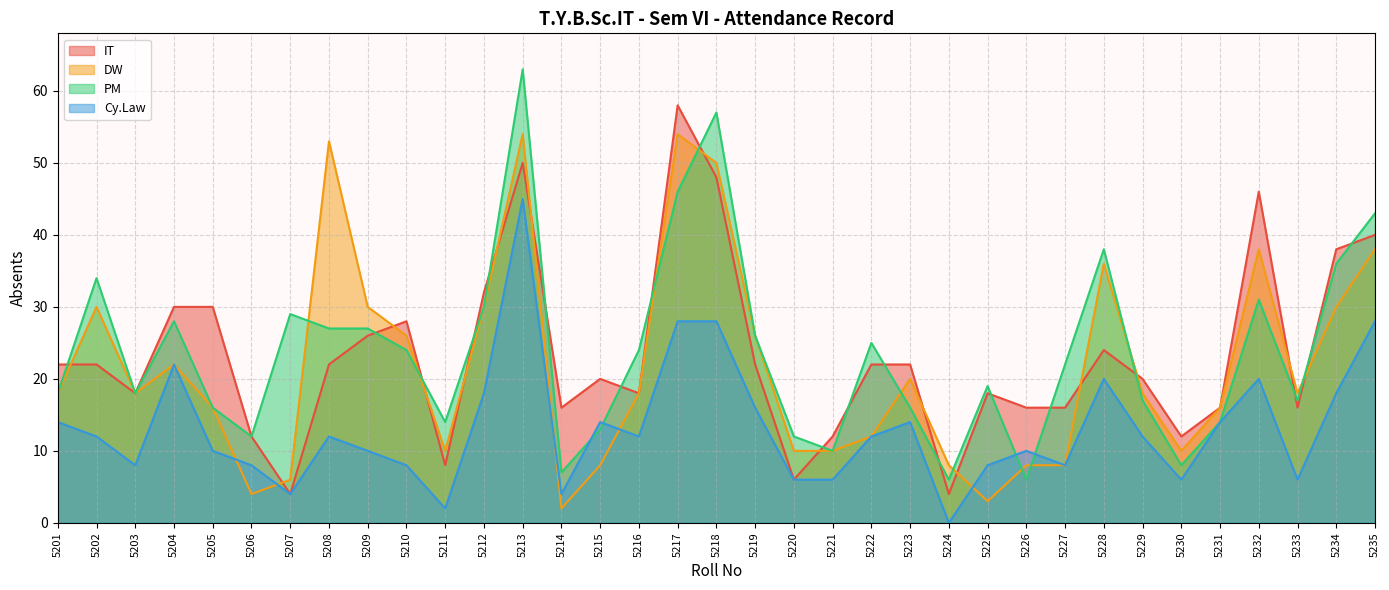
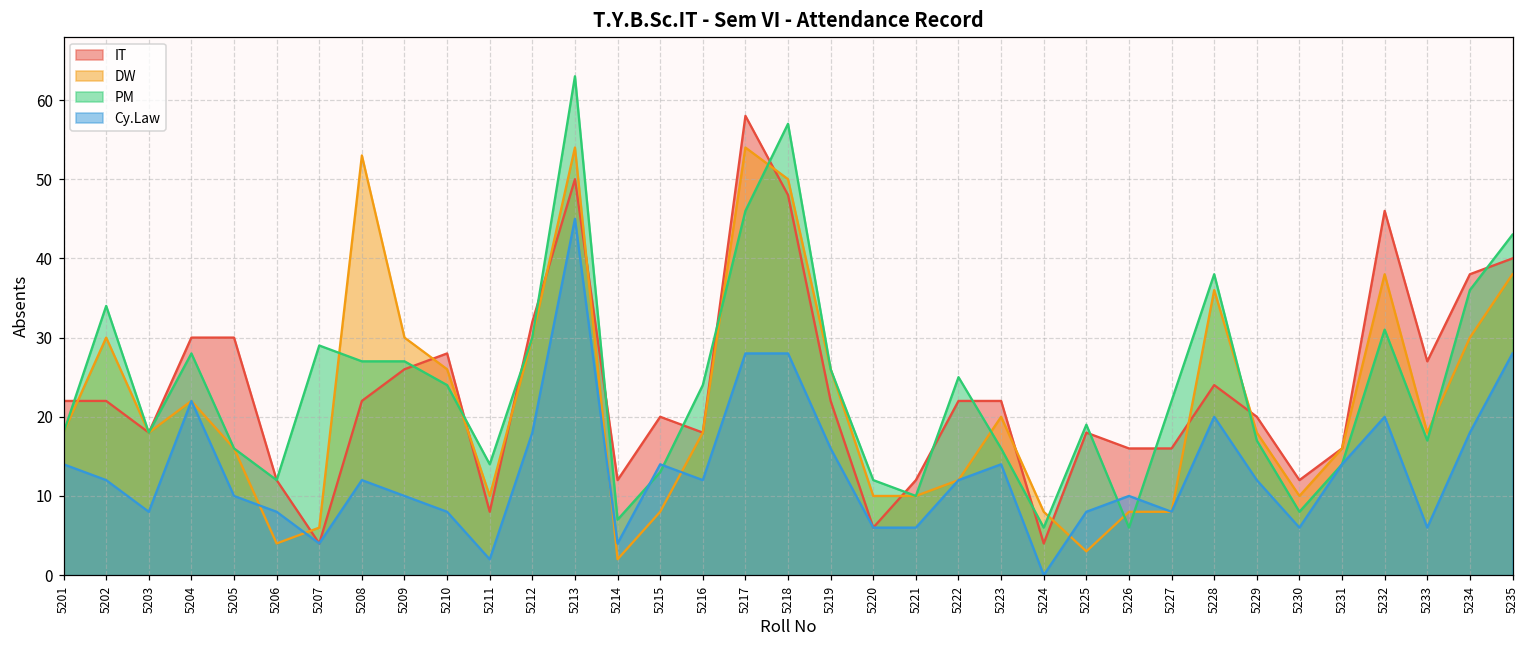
IT, 5214: 16 -> 12
IT, 5233: 16 -> 27
